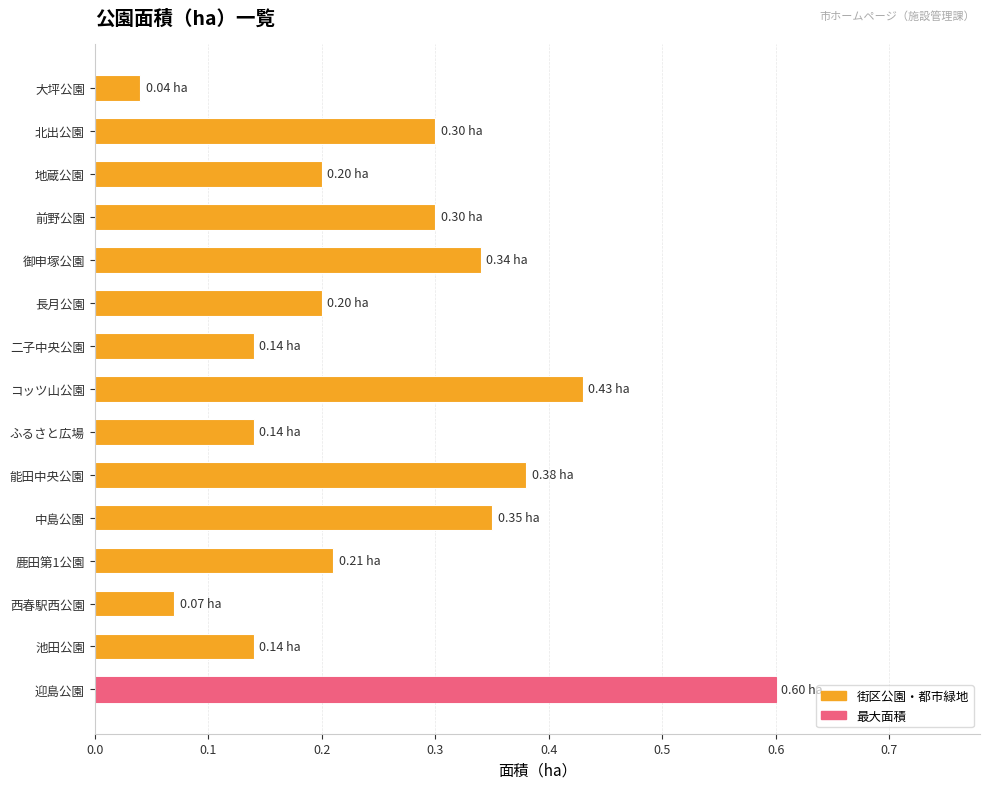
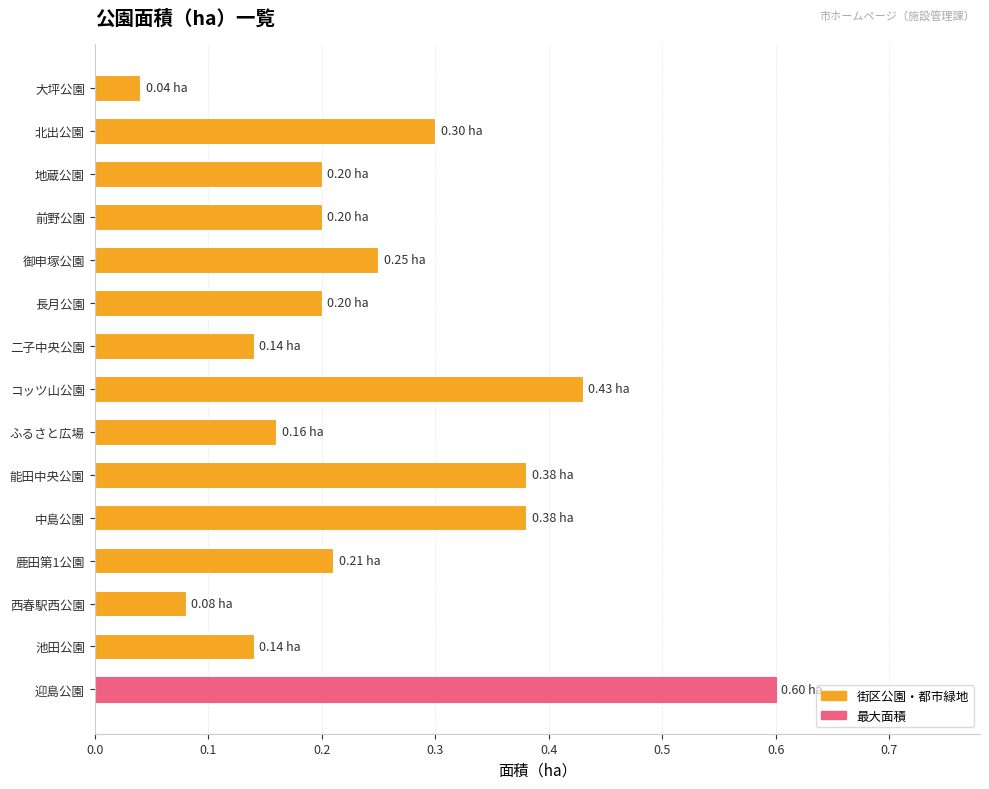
前野公園: 0.30 -> 0.20
御申塚公園: 0.34 -> 0.25
ふるさと広場: 0.14 -> 0.16
中島公園: 0.35 -> 0.38
西春駅西公園: 0.07 -> 0.08
